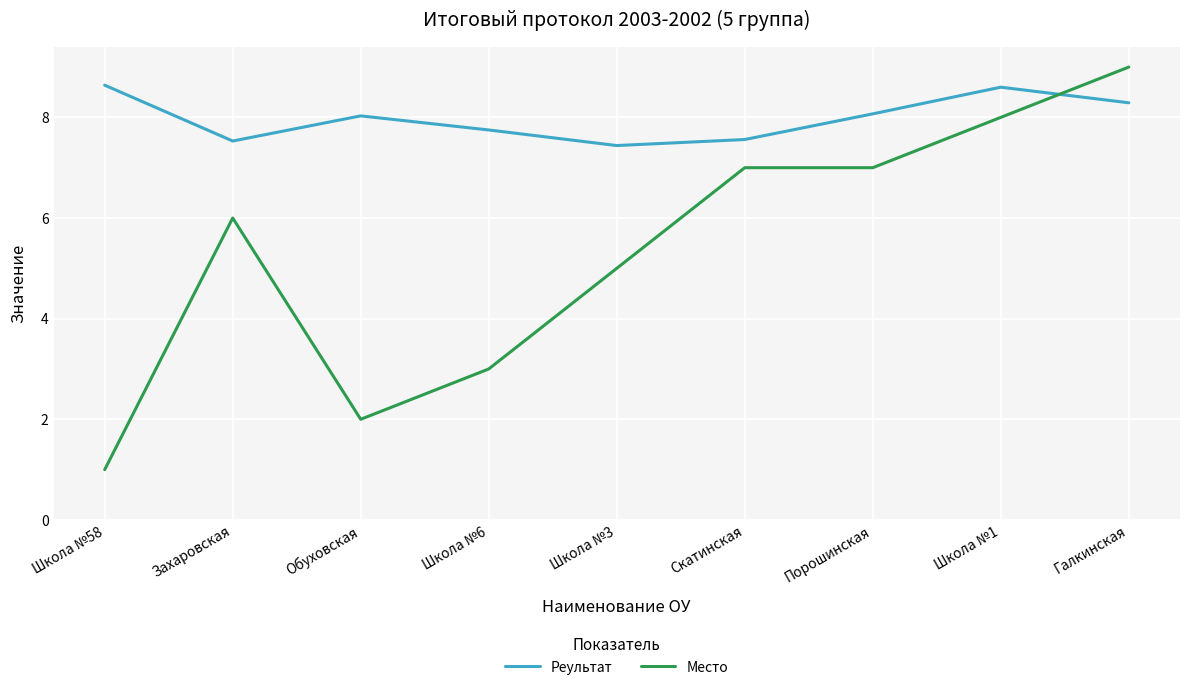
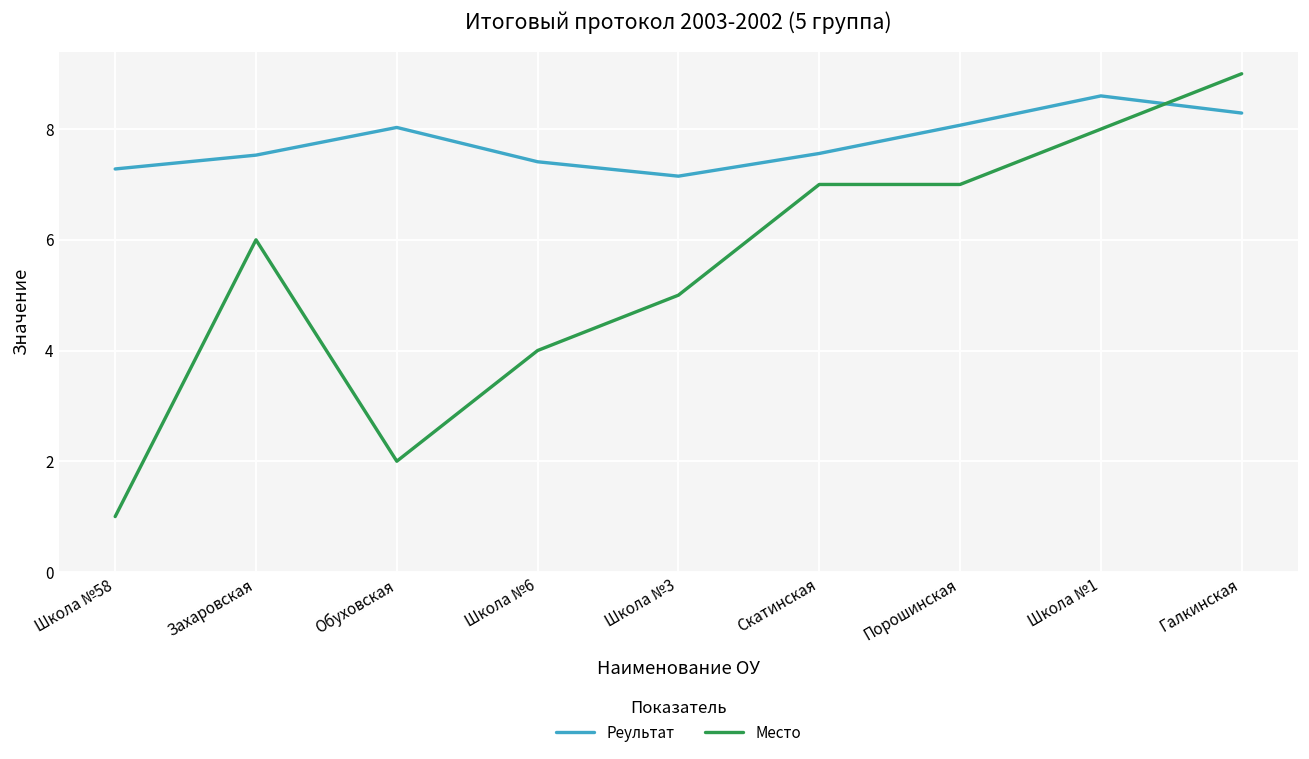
Реультат, Школа №58: 8.6 -> 7.3
Реультат, Школа №6: 7.8 -> 7.4
Место, Школа №6: 3 -> 4
Реультат, Школа №3: 7.4 -> 7.2
